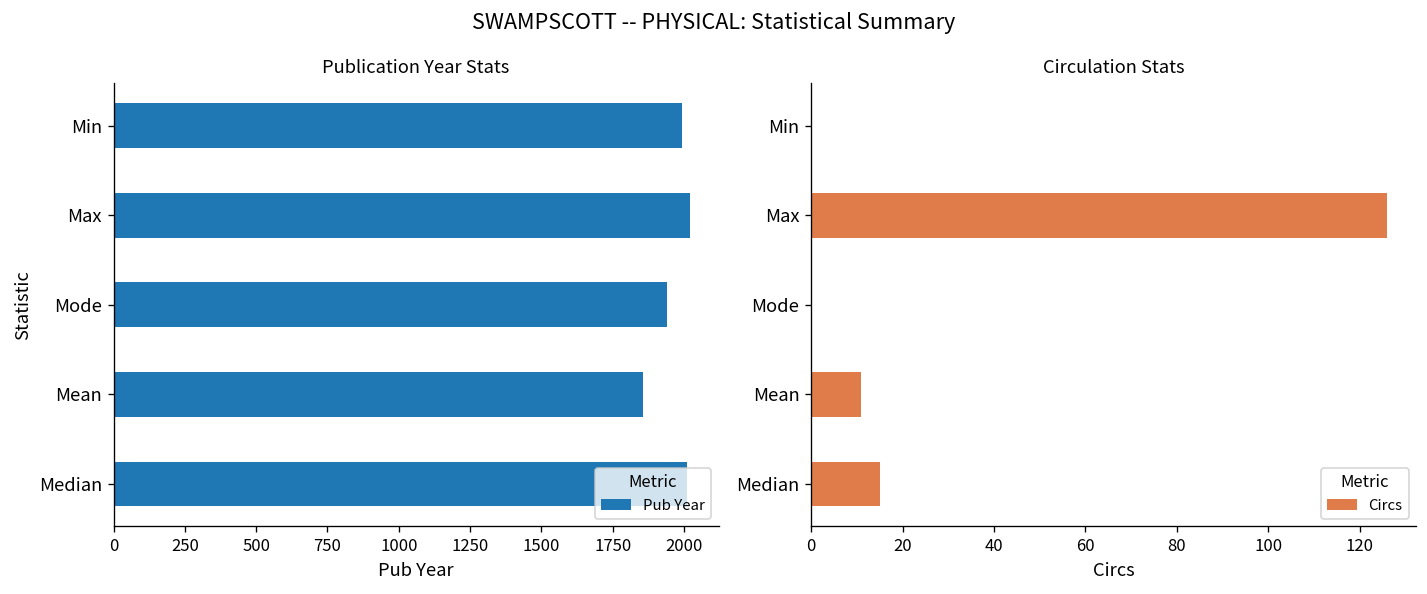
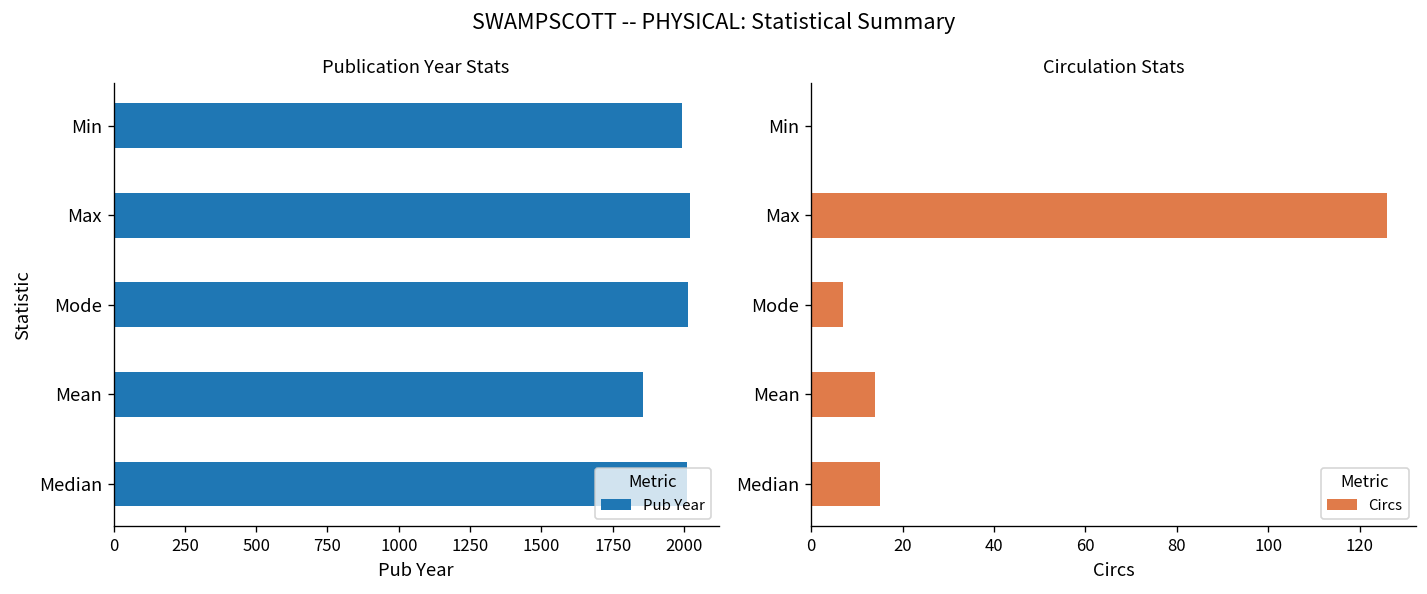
Publication Year Stats, Mode: 1940 -> 2010
Circulation Stats, Mode: 0 -> 7
Circulation Stats, Mean: 11 -> 14
